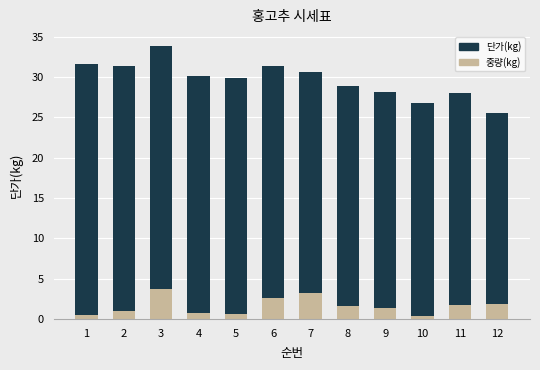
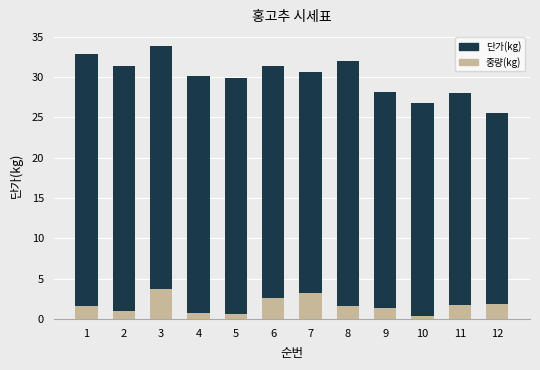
중량(kg), 1: 0 -> 2
단가(kg), 8: 27 -> 30
